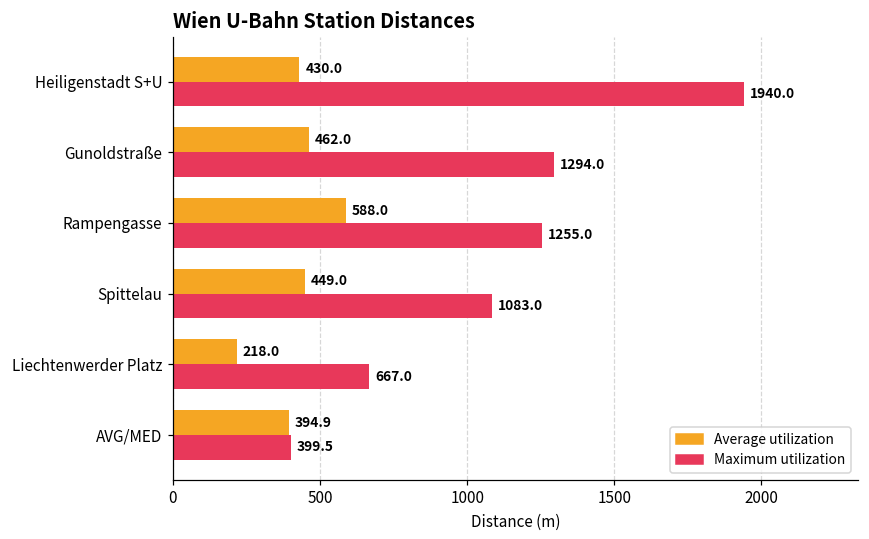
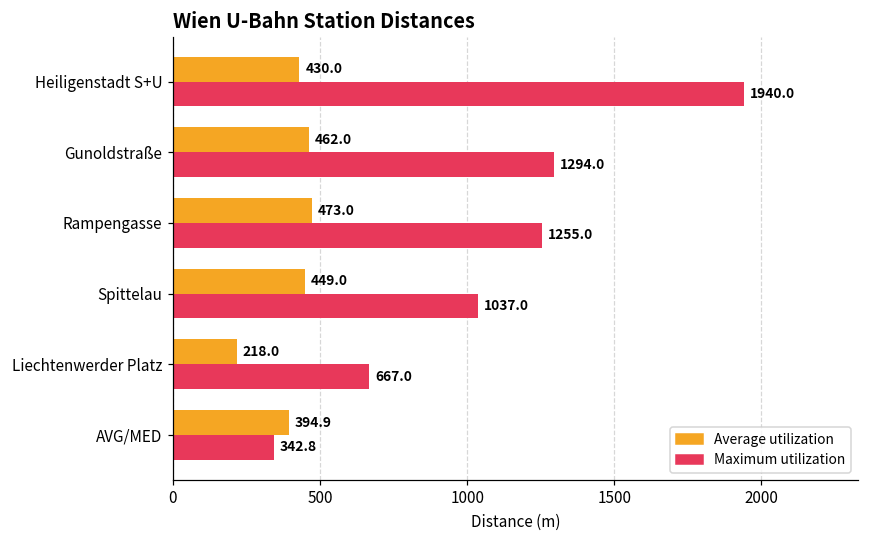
Average utilization, Rampengasse: 588.0 -> 473.0
Maximum utilization, Spittelau: 1083.0 -> 1037.0
Maximum utilization, AVG/MED: 399.5 -> 342.8
